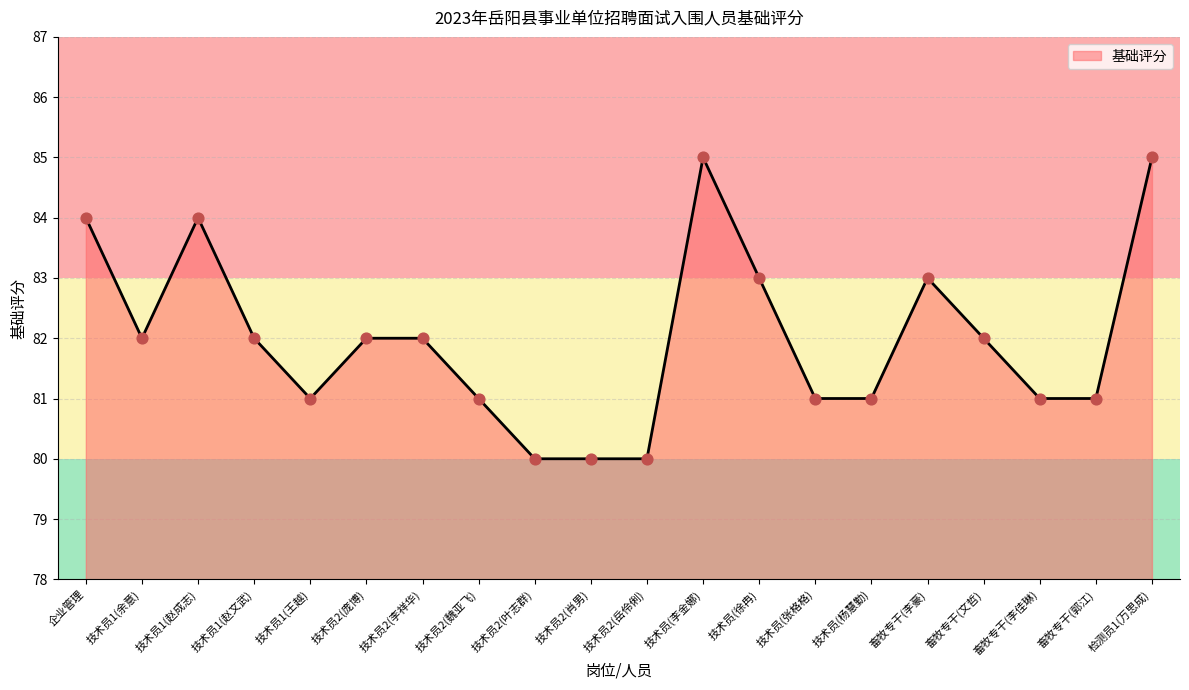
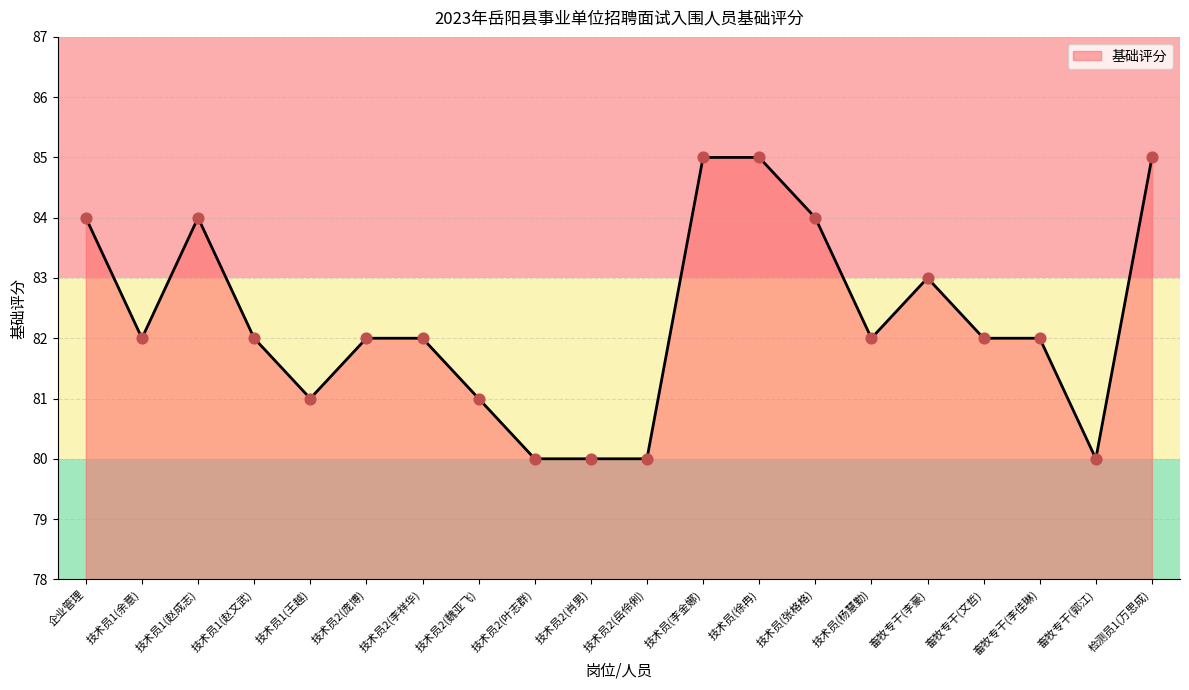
技术员(徐冉): 83 -> 85
技术员(张格格): 81 -> 84
技术员(杨慧勤): 81 -> 82
畜牧专干(李佳琳): 81 -> 82
畜牧专干(郭江): 81 -> 80
